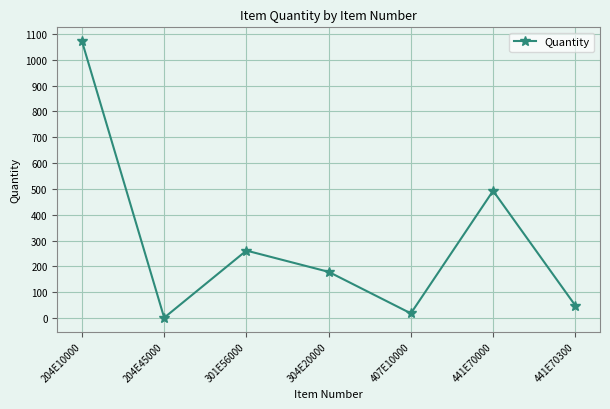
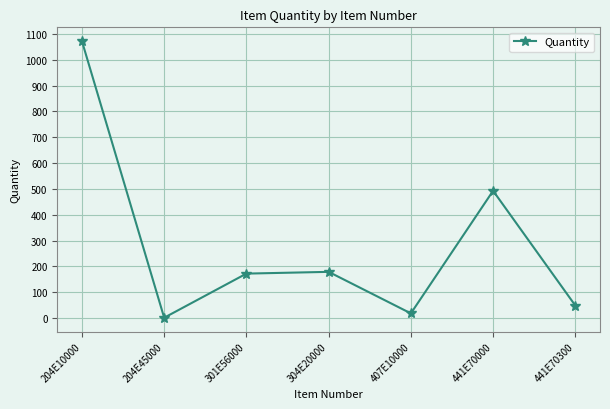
301E56000: 260 -> 170
